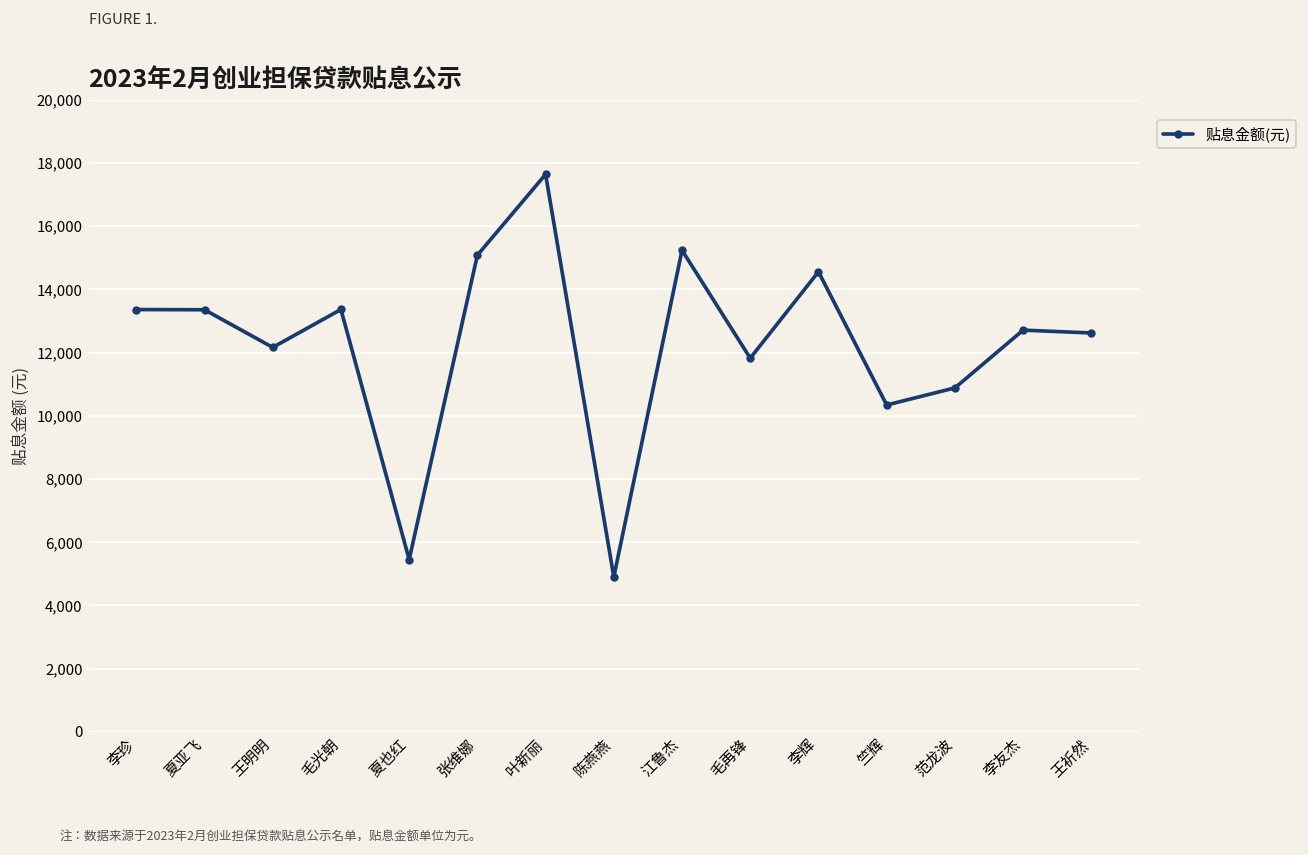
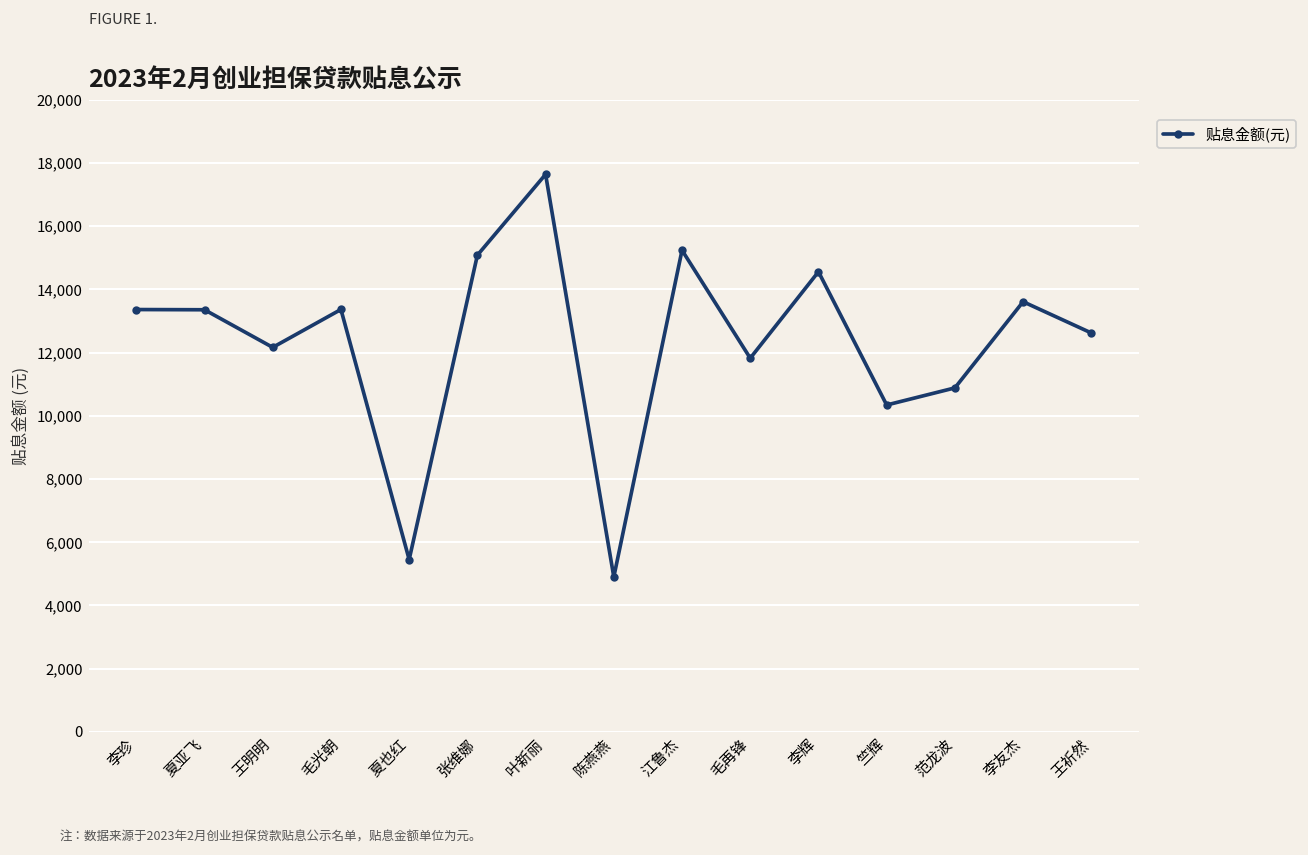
李友杰: 12,700 -> 13,600
